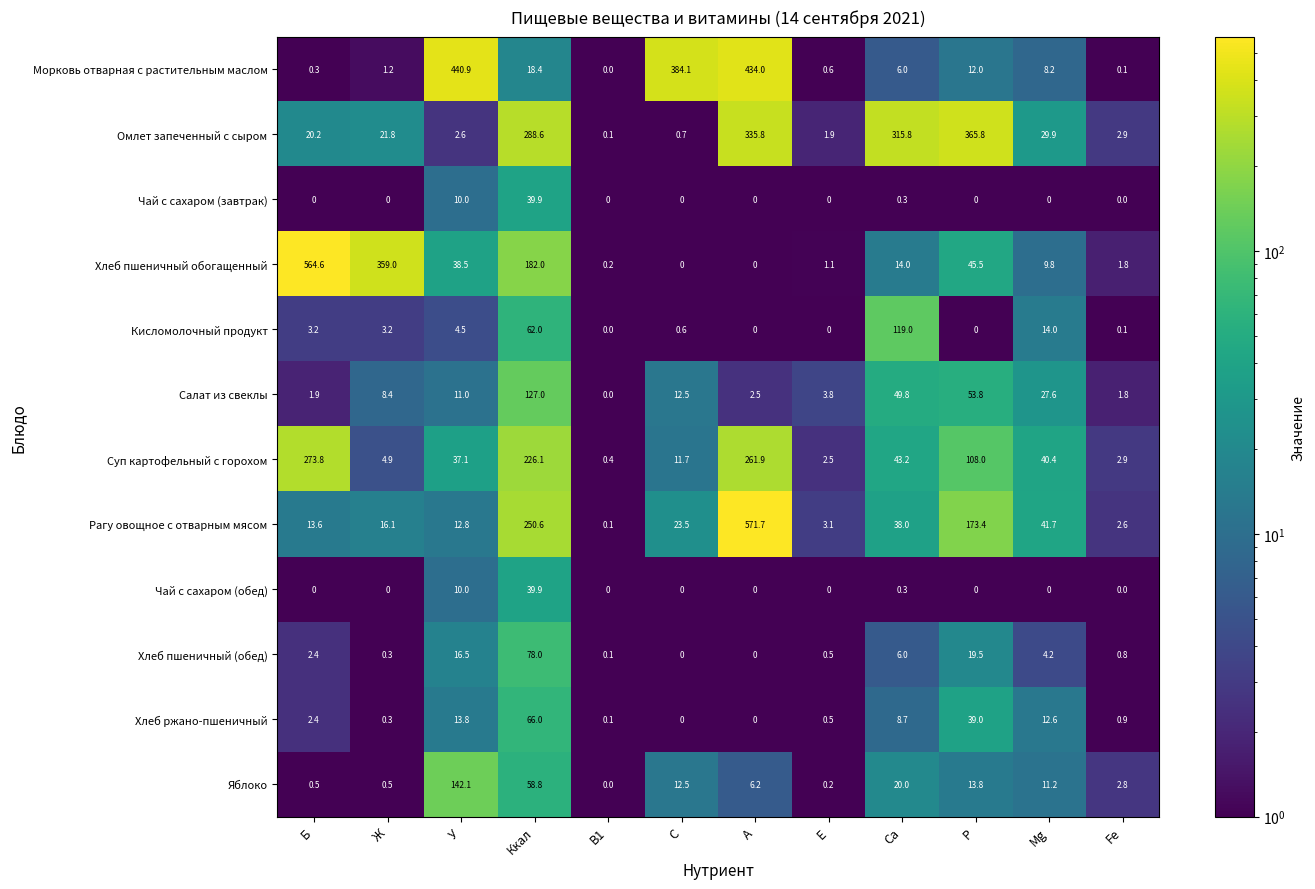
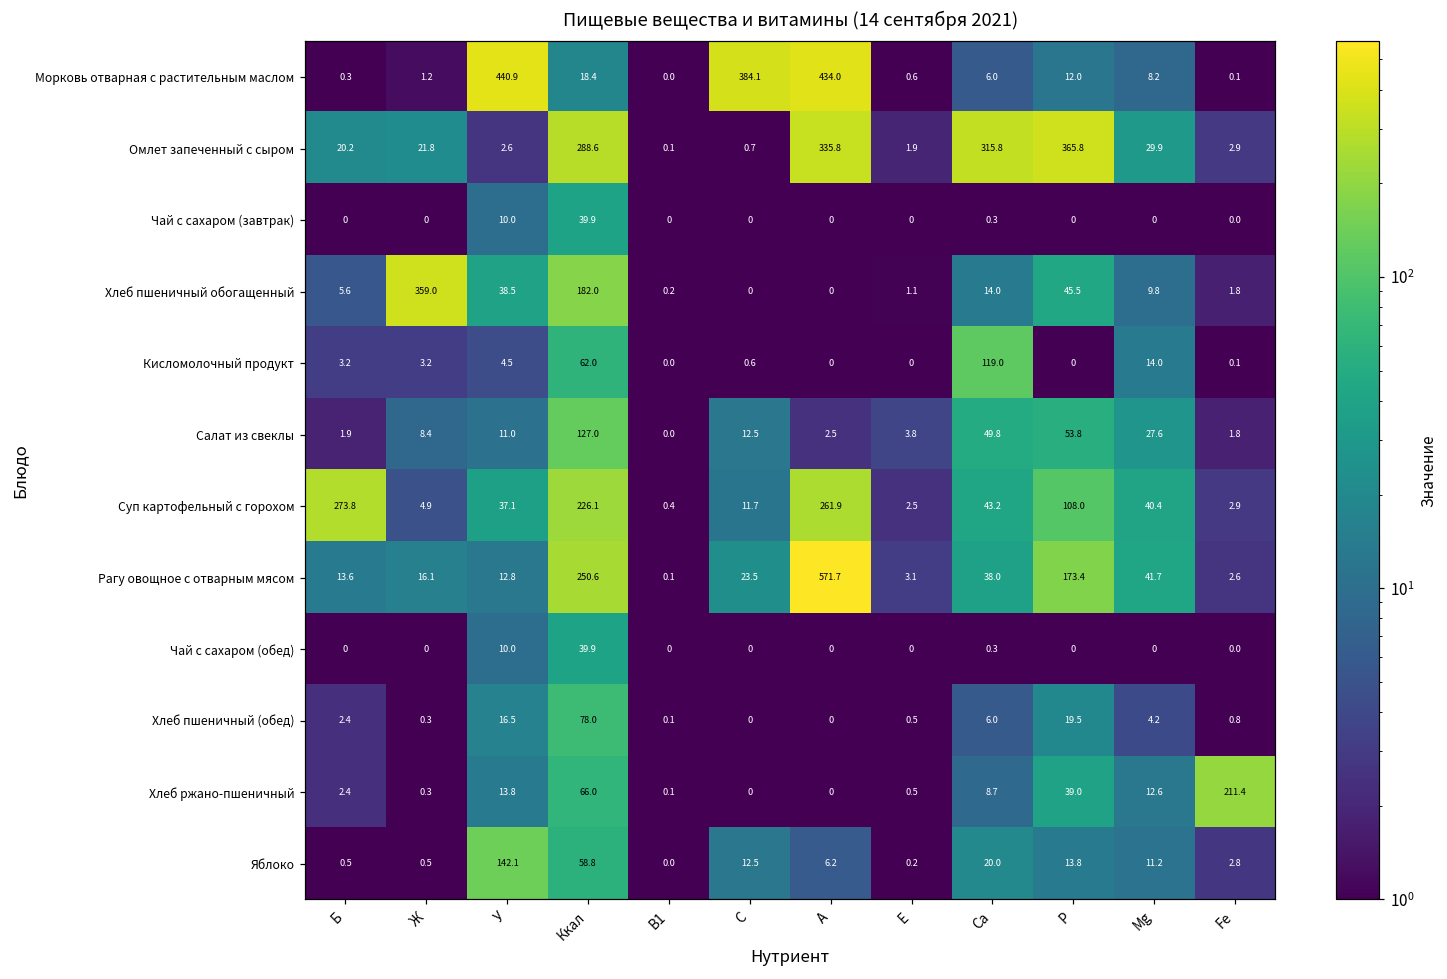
Хлеб пшеничный обогащенный, Б: 564.6 -> 5.6
Хлеб ржано-пшеничный, Fe: 0.9 -> 211.4
